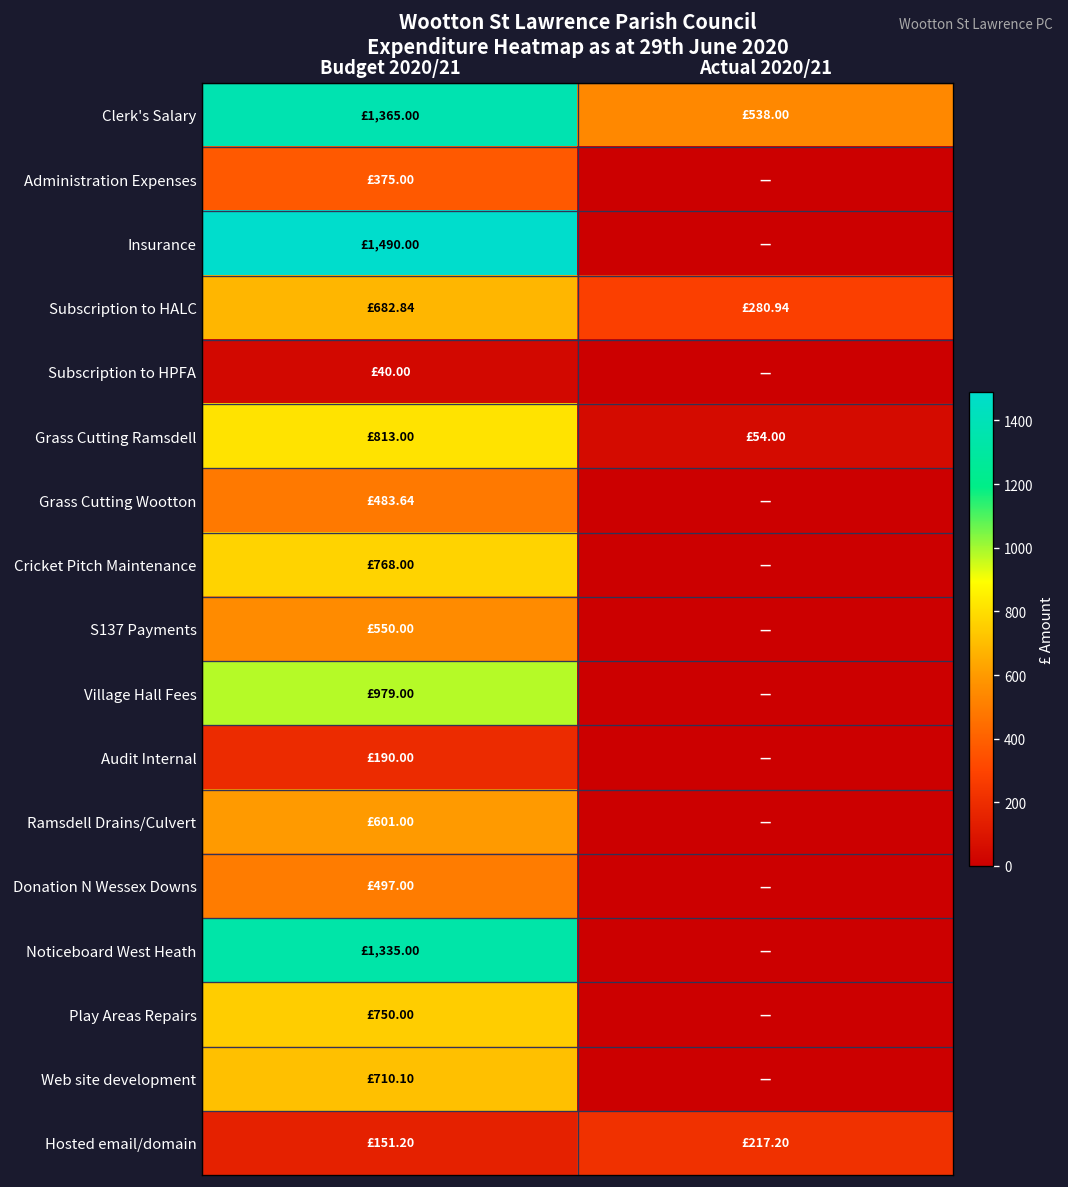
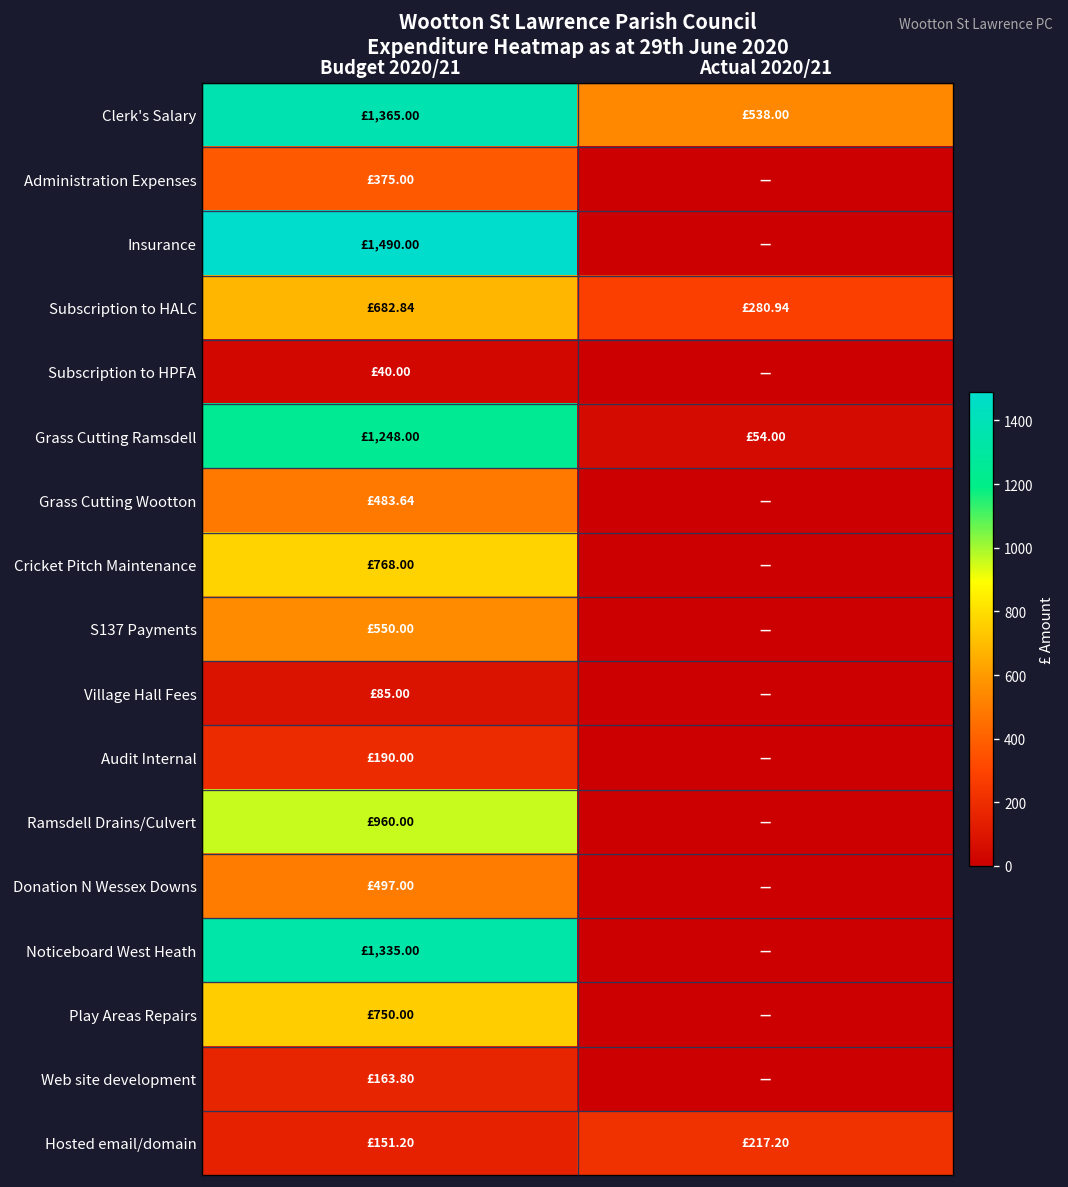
Grass Cutting Ramsdell, Budget 2020/21: £813.00 -> £1,248.00
Village Hall Fees, Budget 2020/21: £979.00 -> £85.00
Ramsdell Drains/Culvert, Budget 2020/21: £601.00 -> £960.00
Web site development, Budget 2020/21: £710.10 -> £163.80
